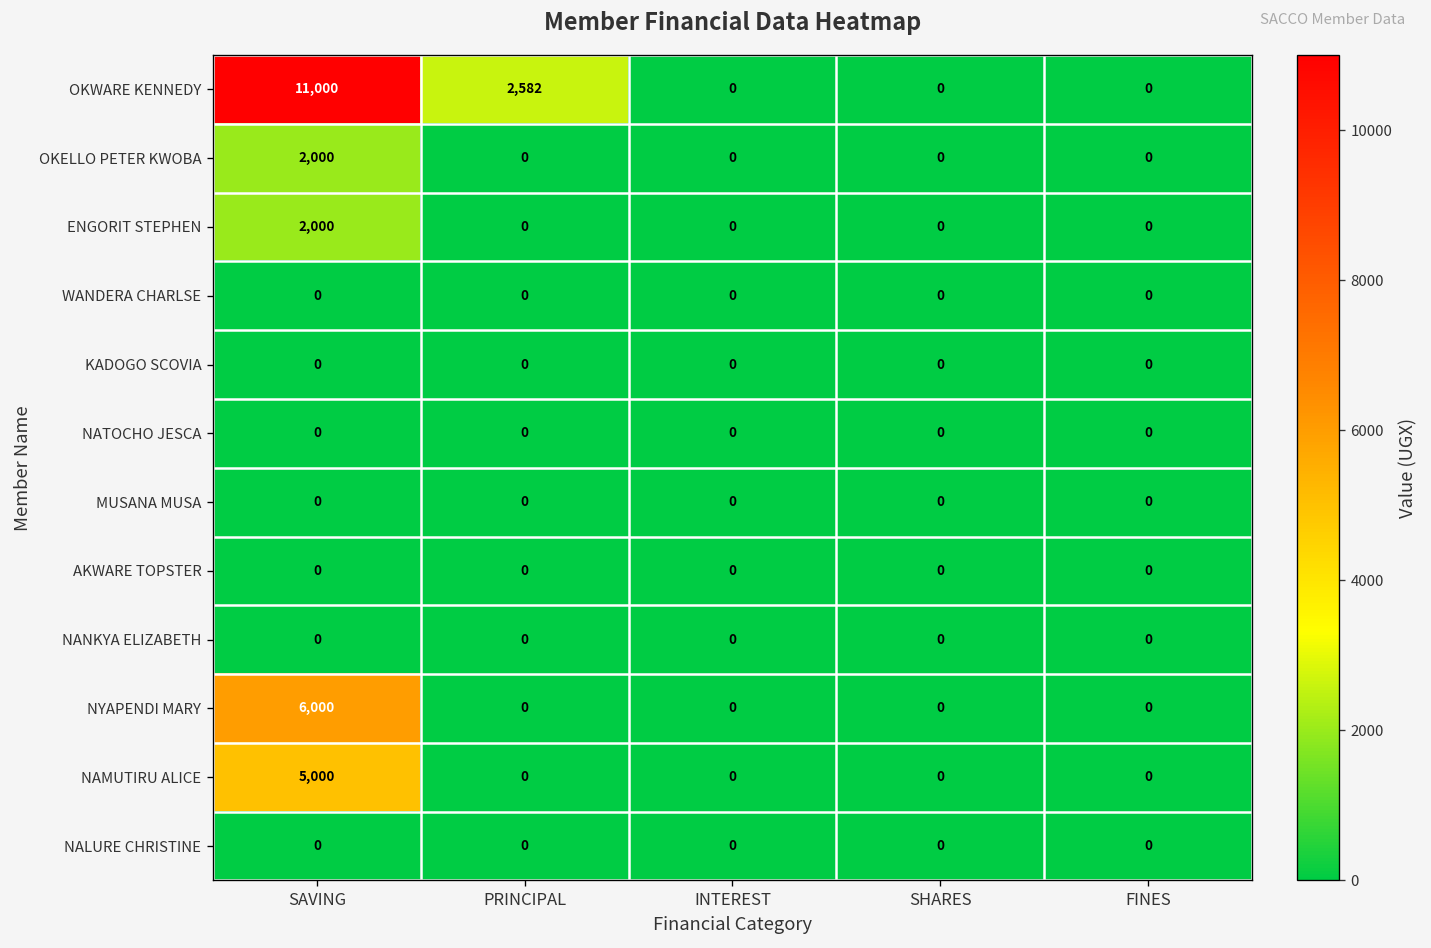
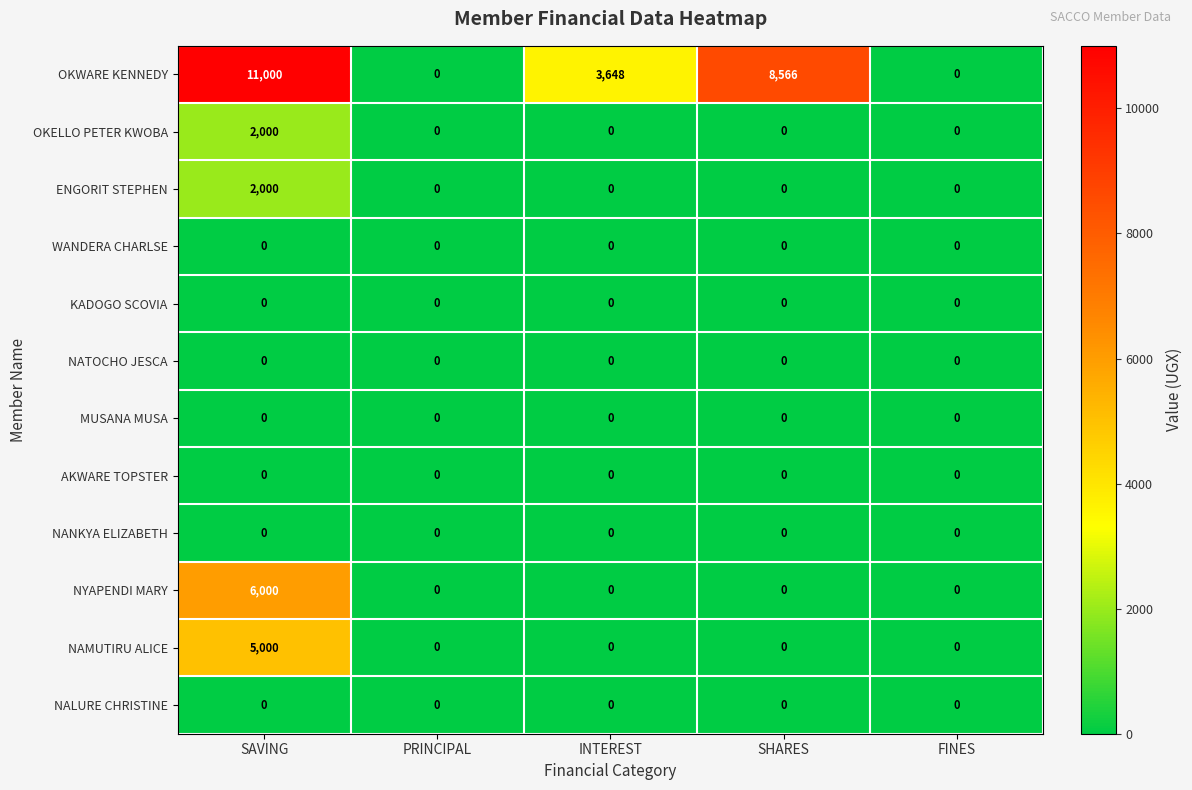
OKWARE KENNEDY, PRINCIPAL: 2,582 -> 0
OKWARE KENNEDY, INTEREST: 0 -> 3,648
OKWARE KENNEDY, SHARES: 0 -> 8,566
